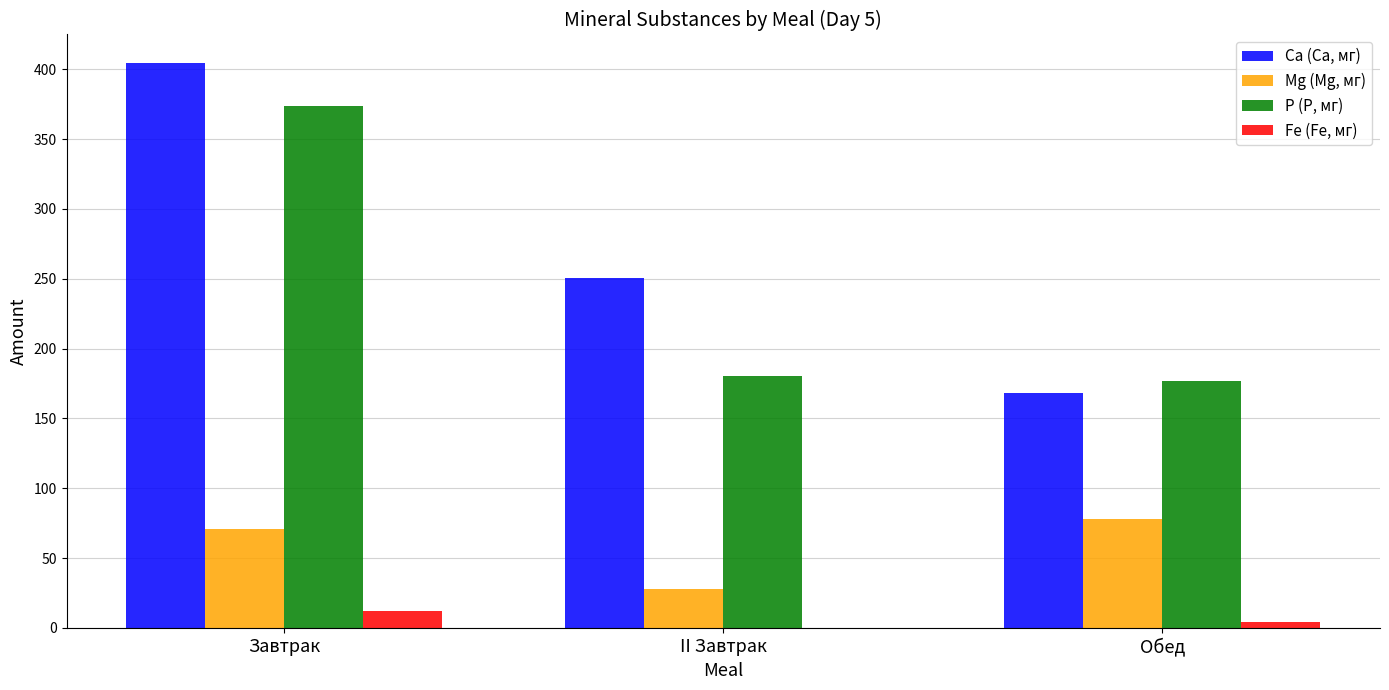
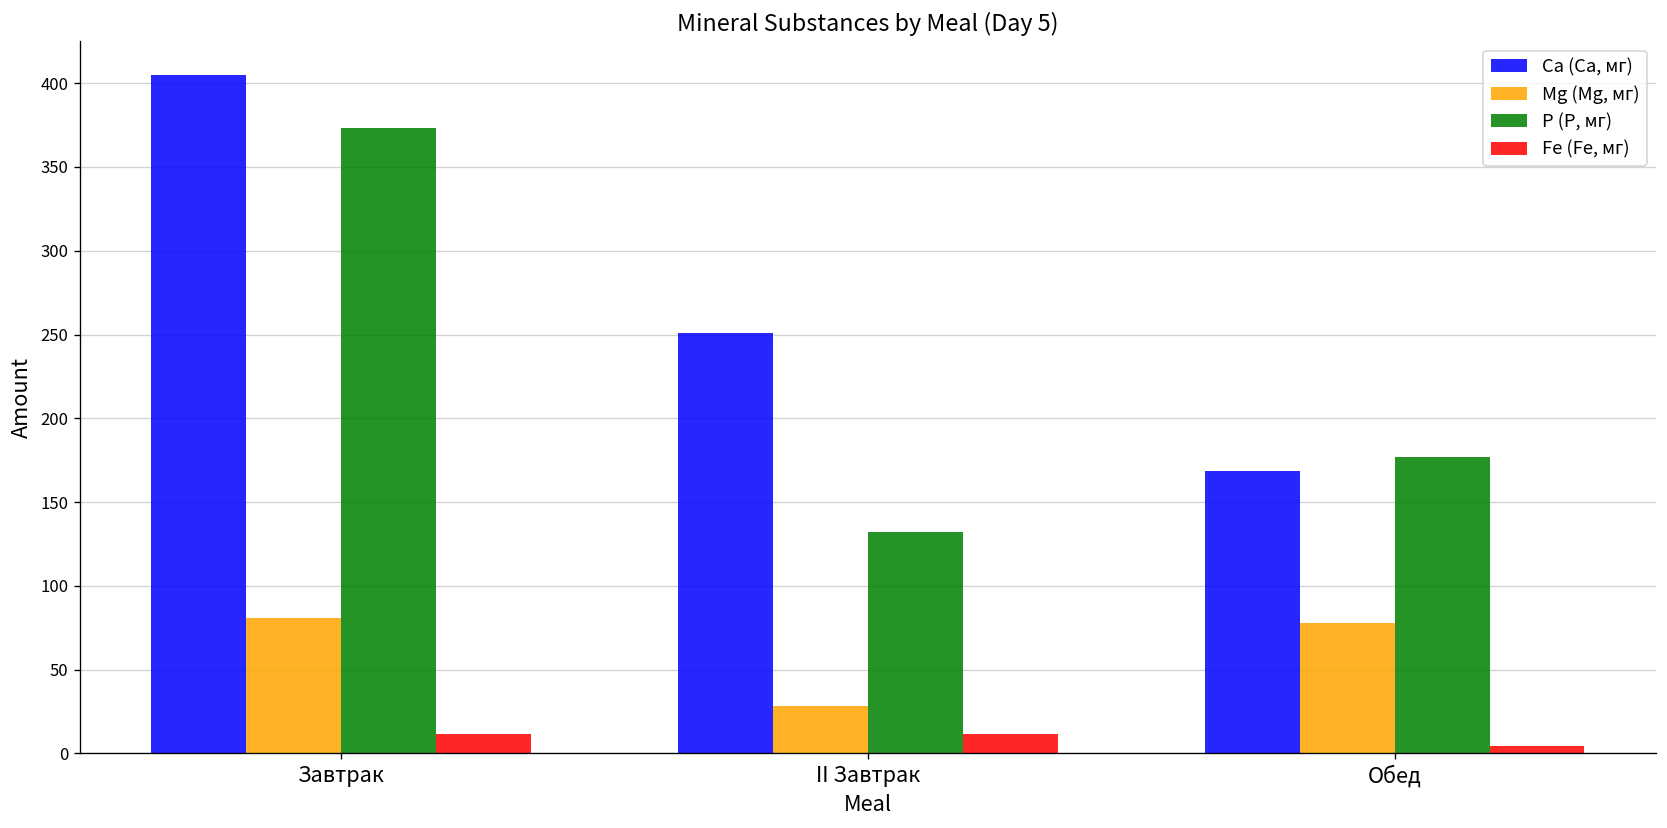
Mg (Mg, мг), Завтрак: 71 -> 81
P (Р, мг), II Завтрак: 180 -> 132
Fe (Fе, мг), II Завтрак: 0 -> 12
